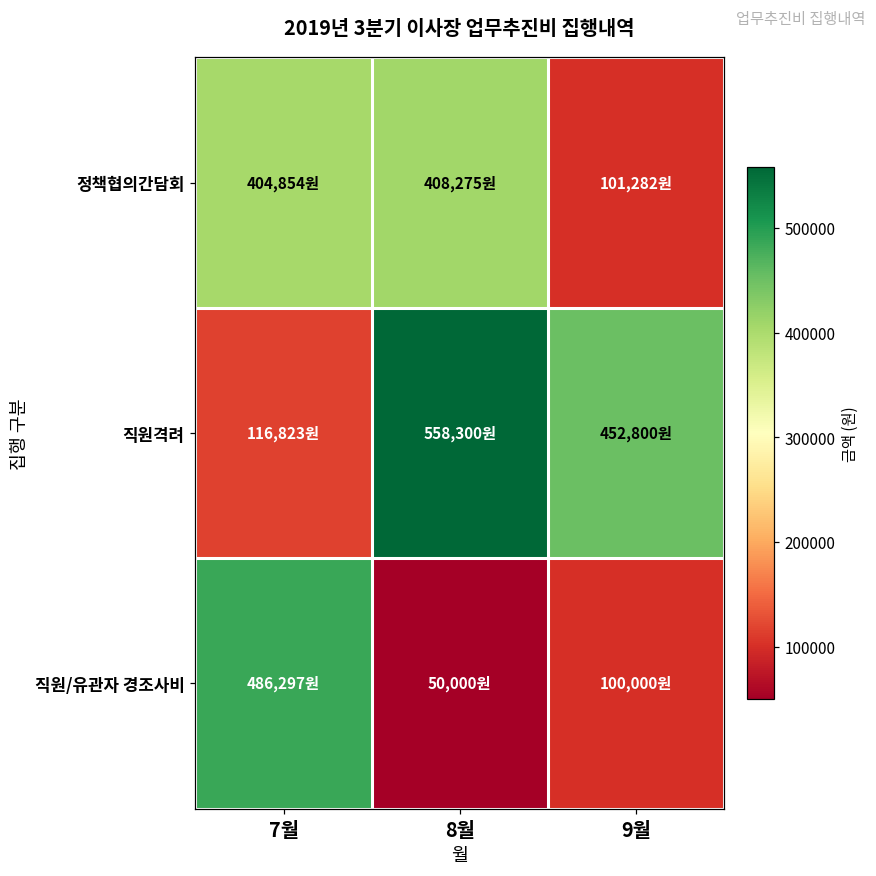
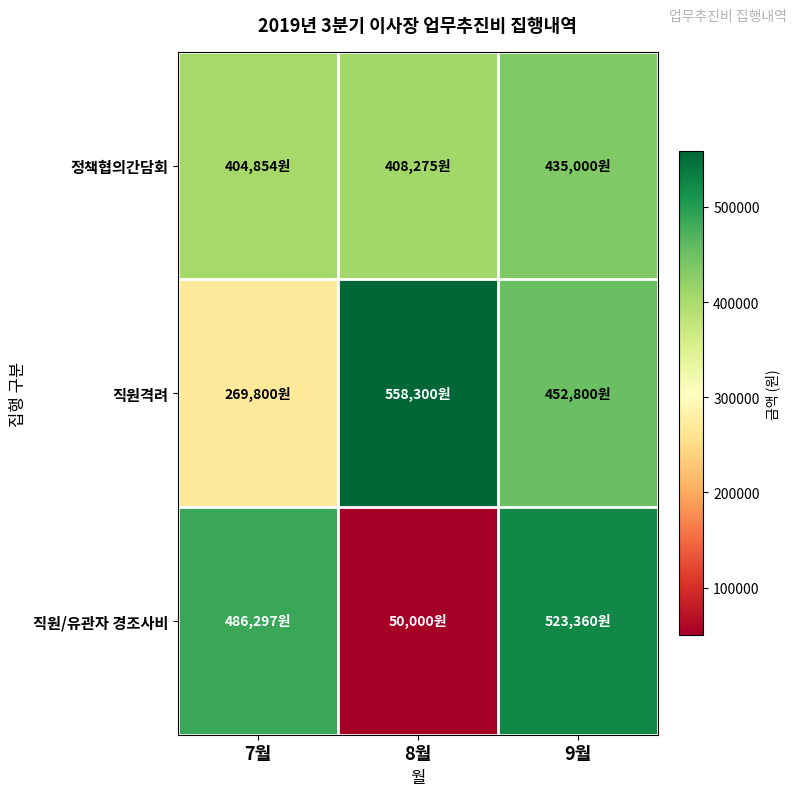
정책협의간담회, 9월: 101,282원 -> 435,000원
직원격려, 7월: 116,823원 -> 269,800원
직원/유관자 경조사비, 9월: 100,000원 -> 523,360원
